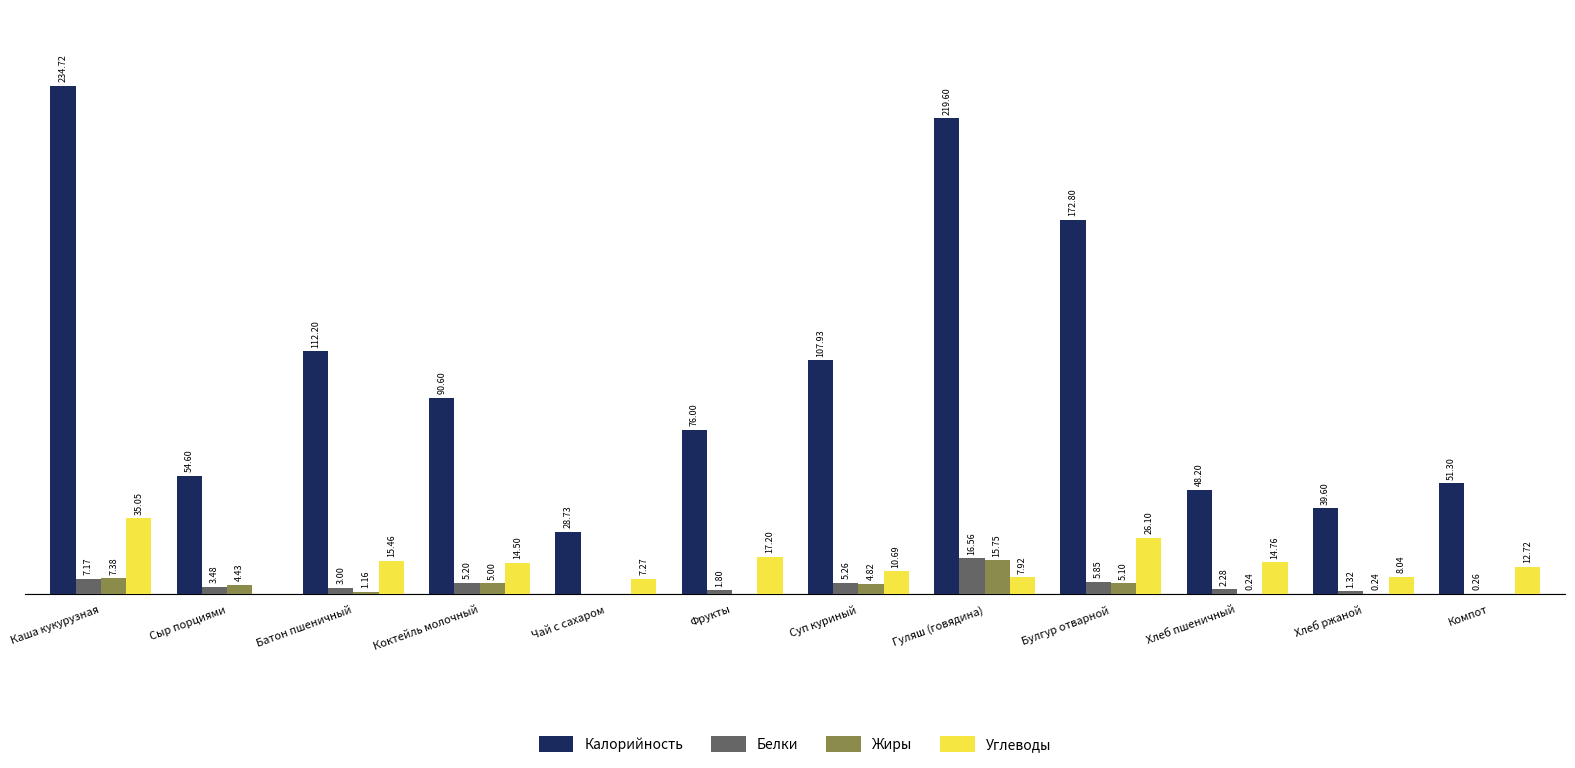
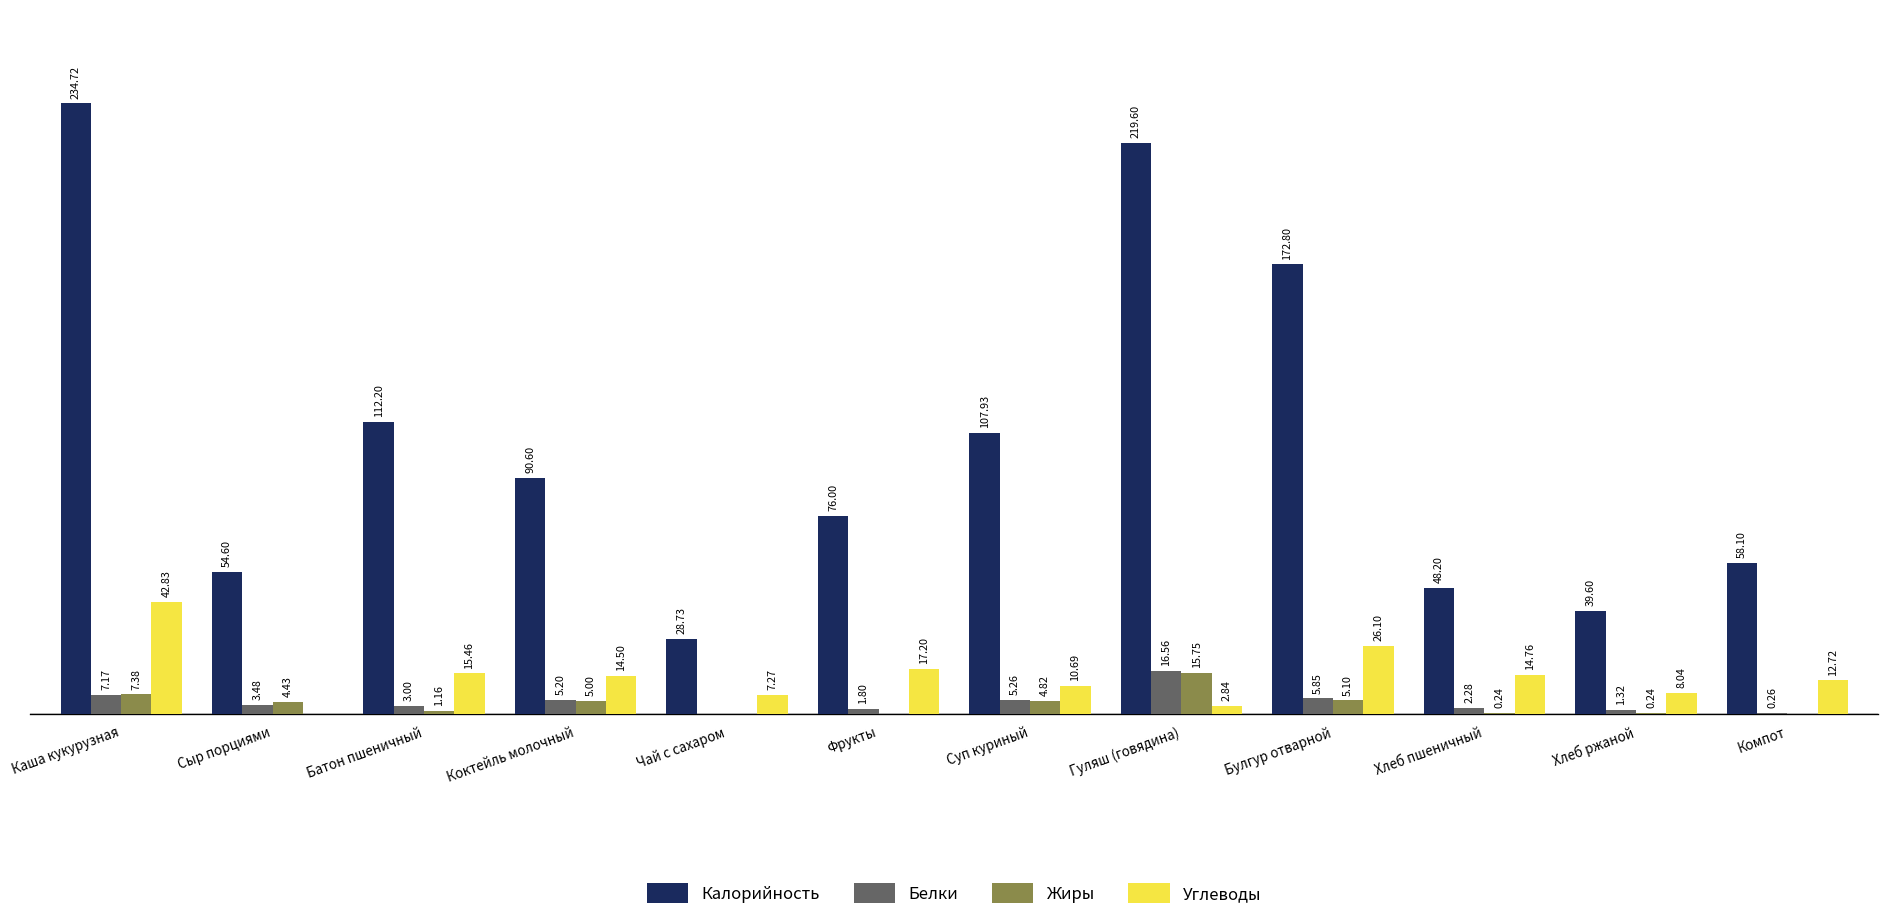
Углеводы, Каша кукурузная: 35.05 -> 42.83
Углеводы, Гуляш (говядина): 7.92 -> 2.84
Калорийность, Компот: 51.30 -> 58.10
